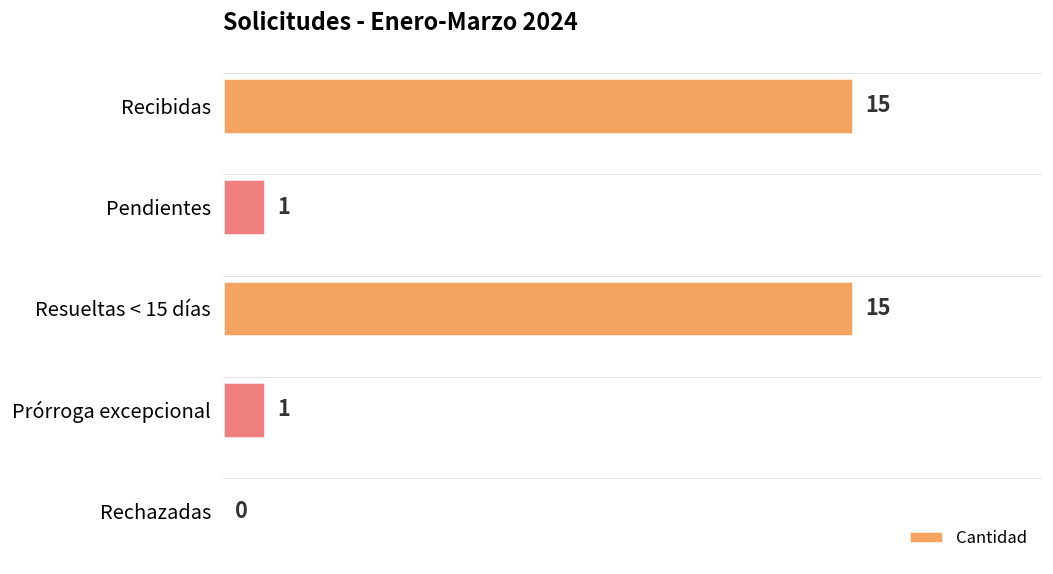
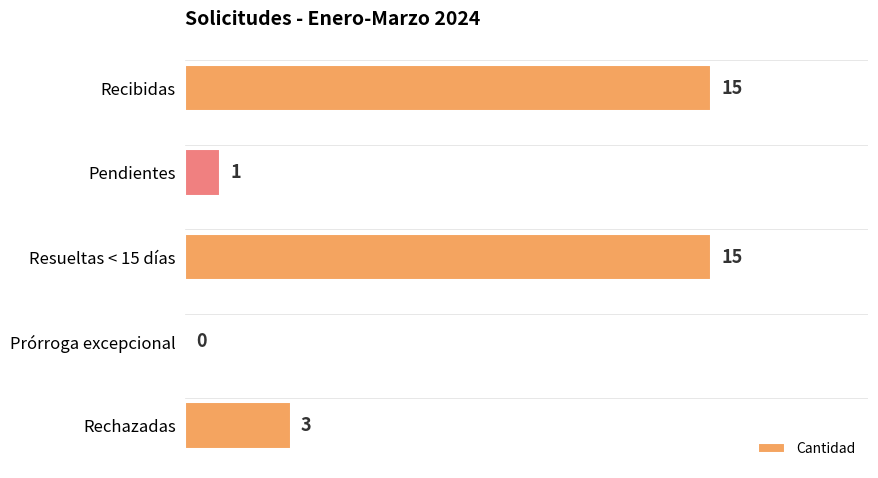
Prórroga excepcional: 1 -> 0
Rechazadas: 0 -> 3
